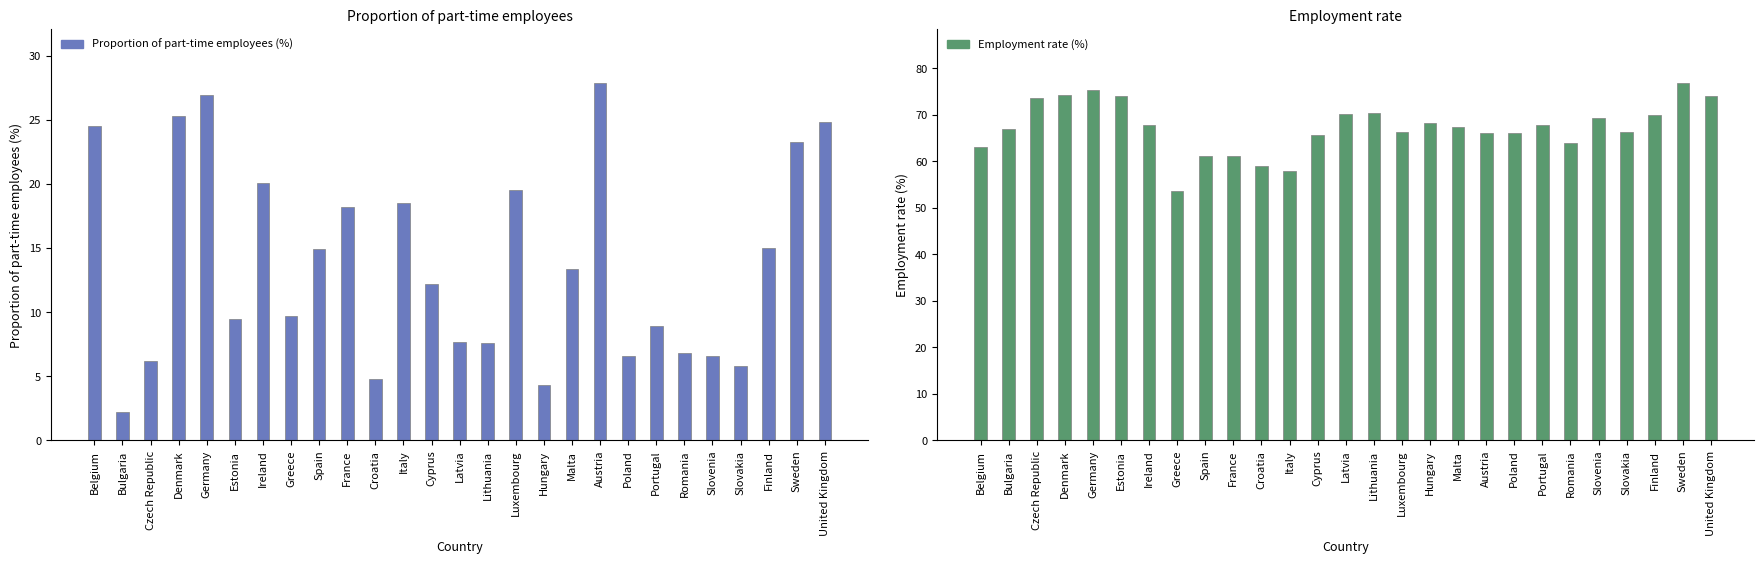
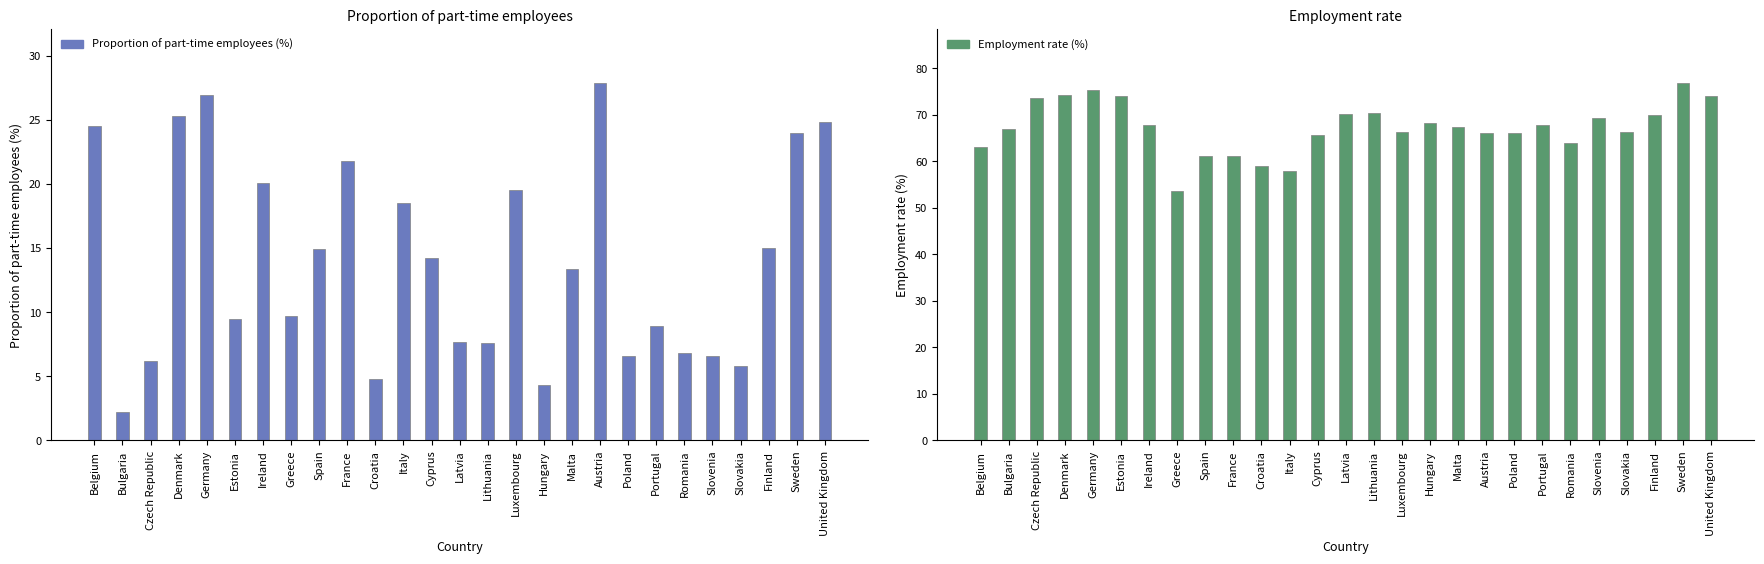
Proportion of part-time employees, France: 18.2 -> 21.8
Proportion of part-time employees, Cyprus: 12.2 -> 14.2
Proportion of part-time employees, Sweden: 23.3 -> 24.0
